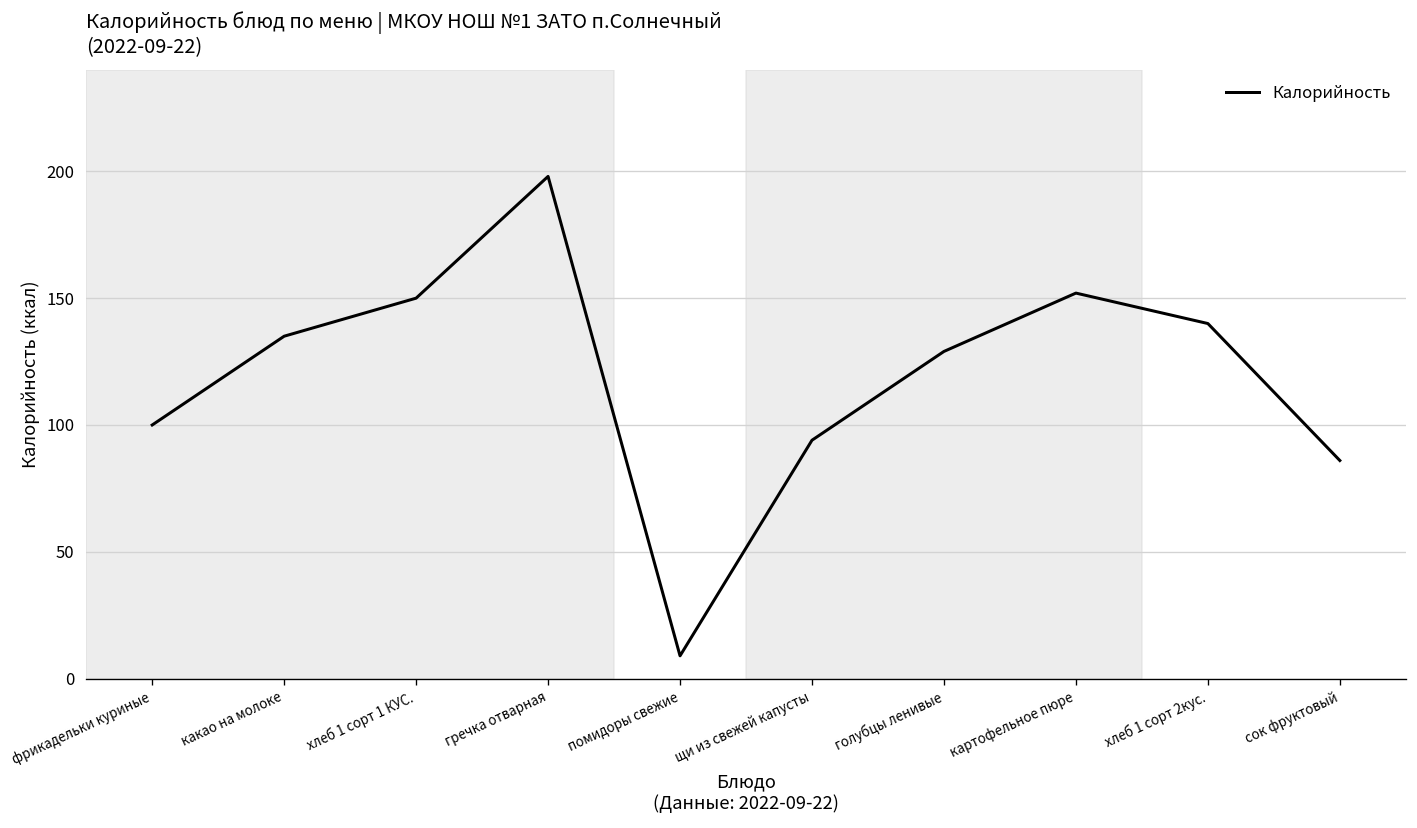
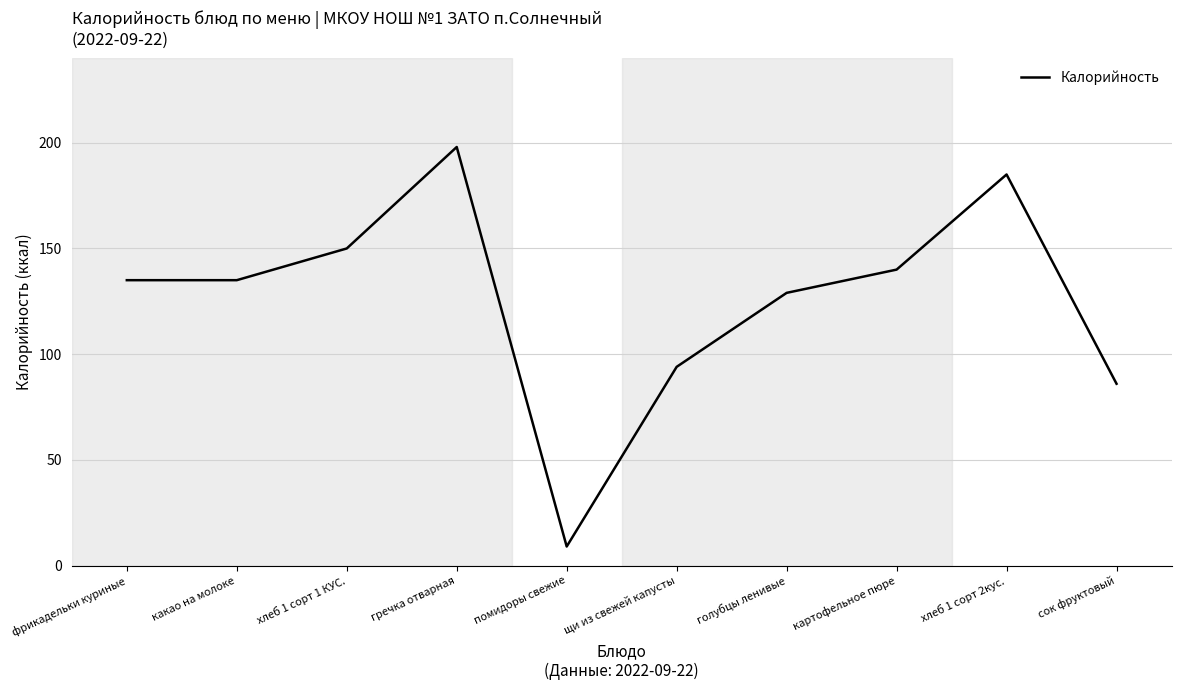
фрикадельки куриные: 100 -> 135
картофельное пюре: 152 -> 140
хлеб 1 сорт 2кус.: 140 -> 185
